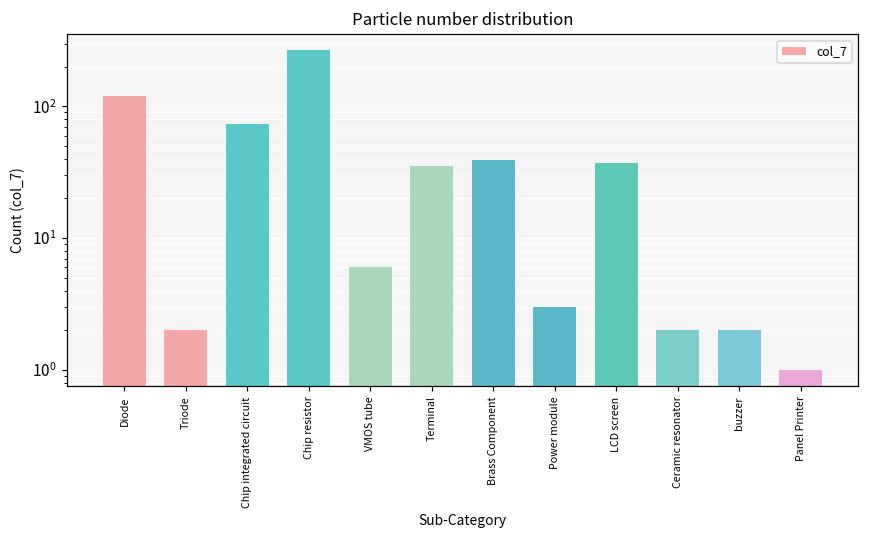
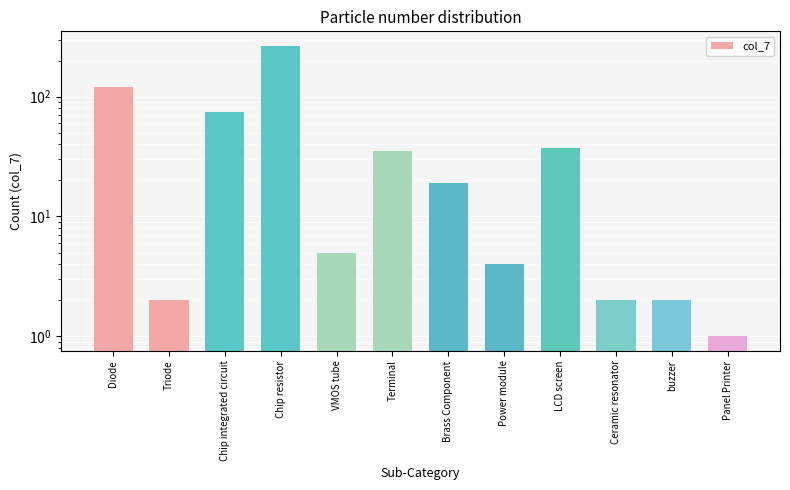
VMOS tube: 6 -> 5
Brass Component: 39 -> 19
Power module: 3 -> 4
